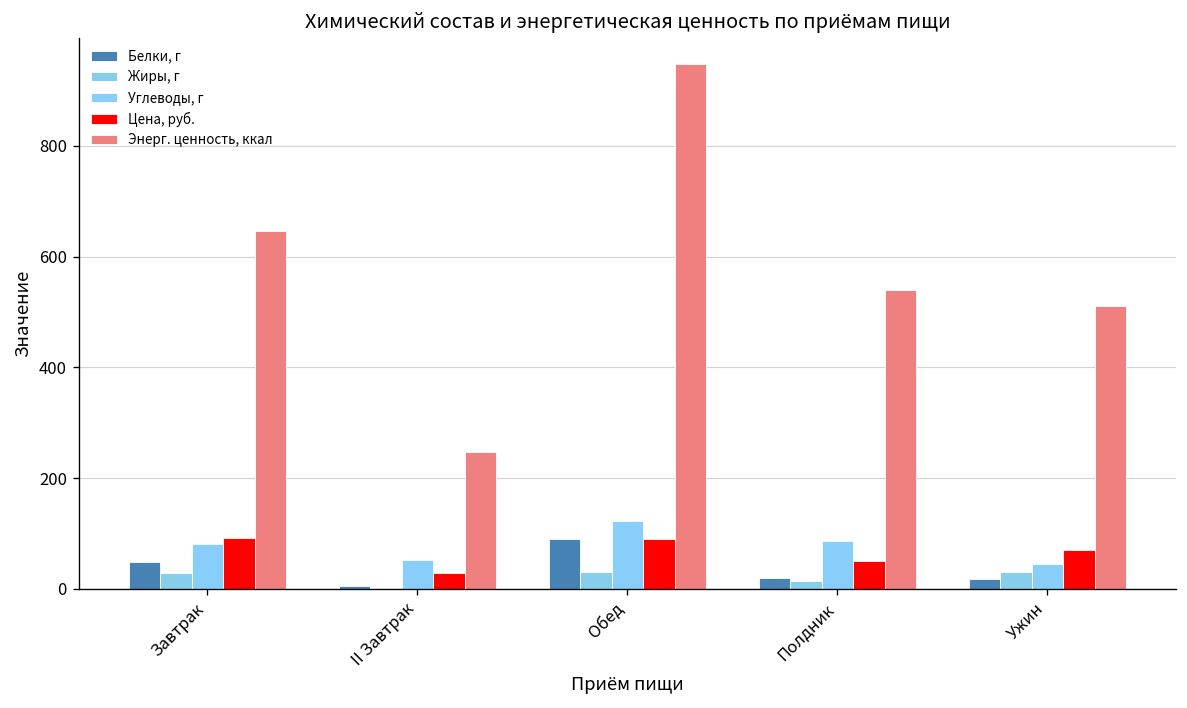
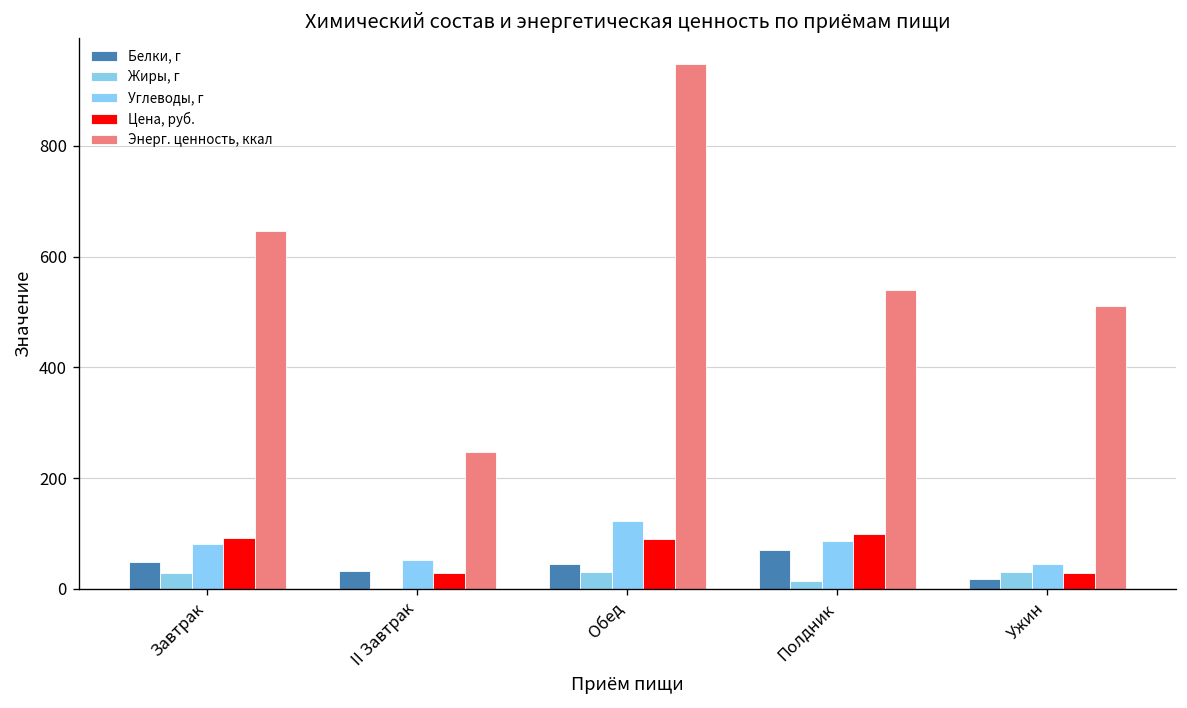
Белки, г, II Завтрак: 0 -> 30
Белки, г, Обед: 90 -> 40
Белки, г, Полдник: 20 -> 70
Цена, руб., Полдник: 50 -> 100
Цена, руб., Ужин: 70 -> 30
